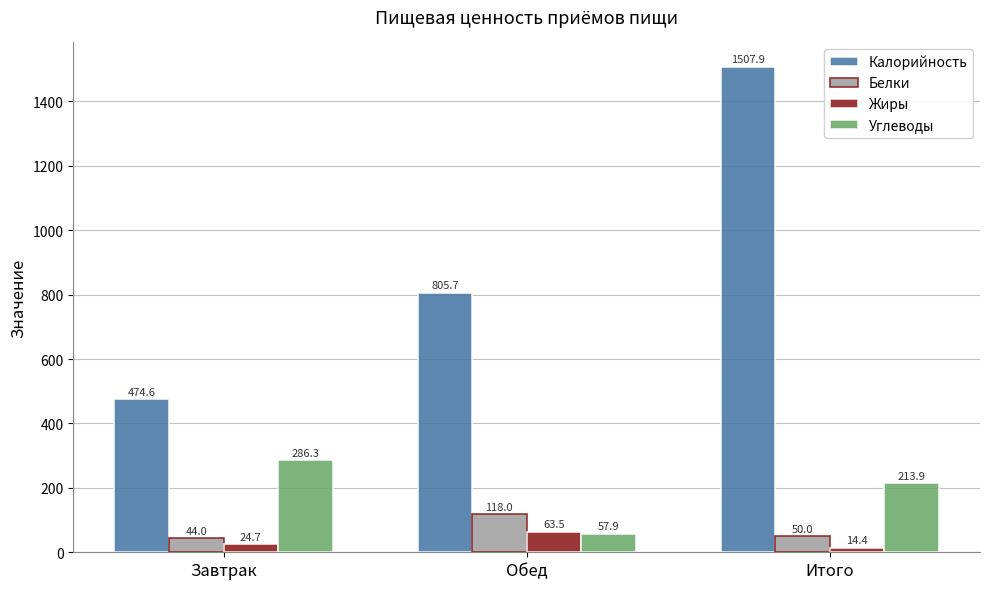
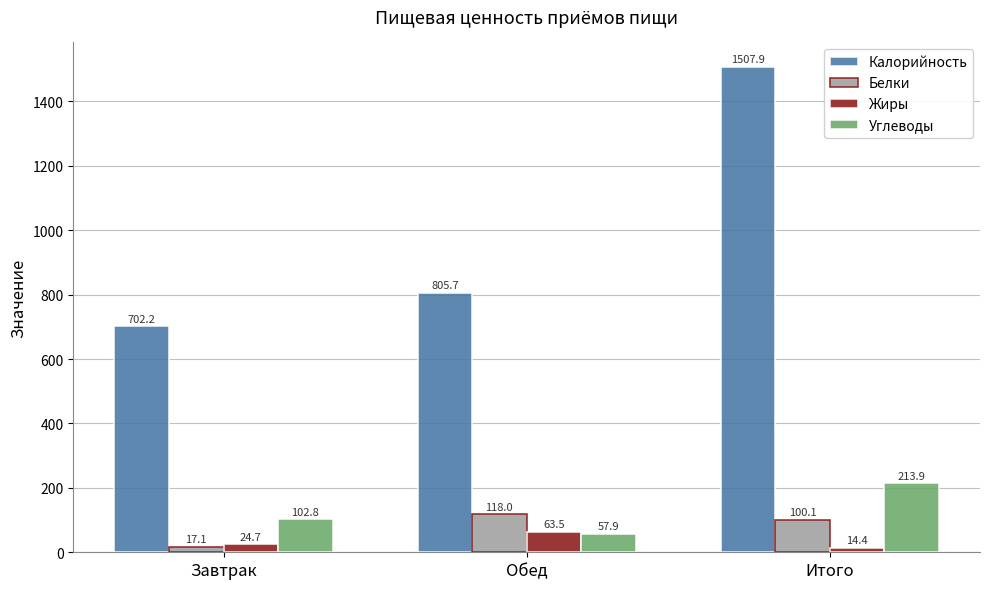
Калорийность, Завтрак: 474.6 -> 702.2
Белки, Завтрак: 44.0 -> 17.1
Углеводы, Завтрак: 286.3 -> 102.8
Белки, Итого: 50.0 -> 100.1
